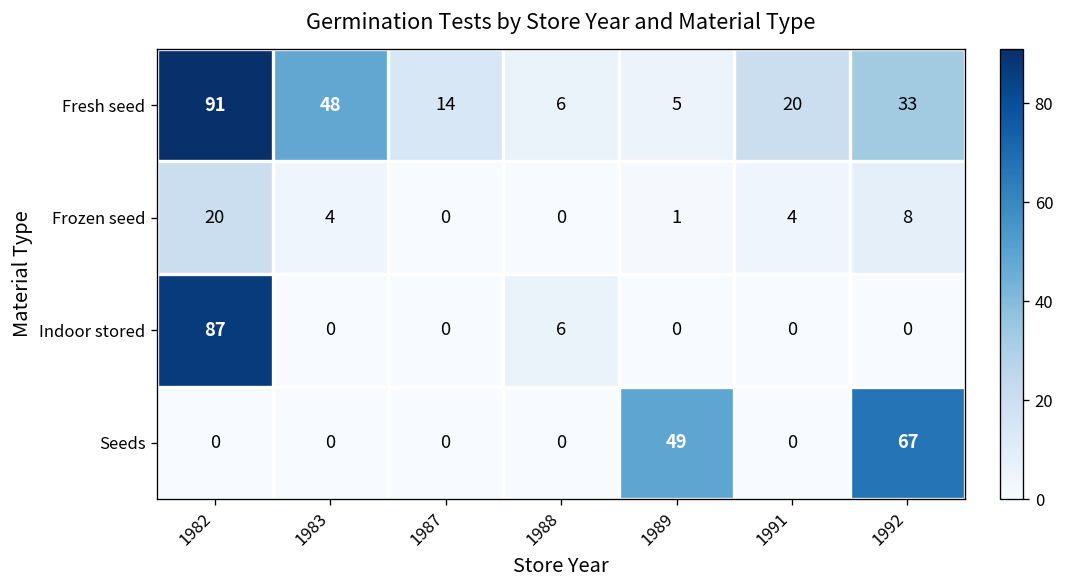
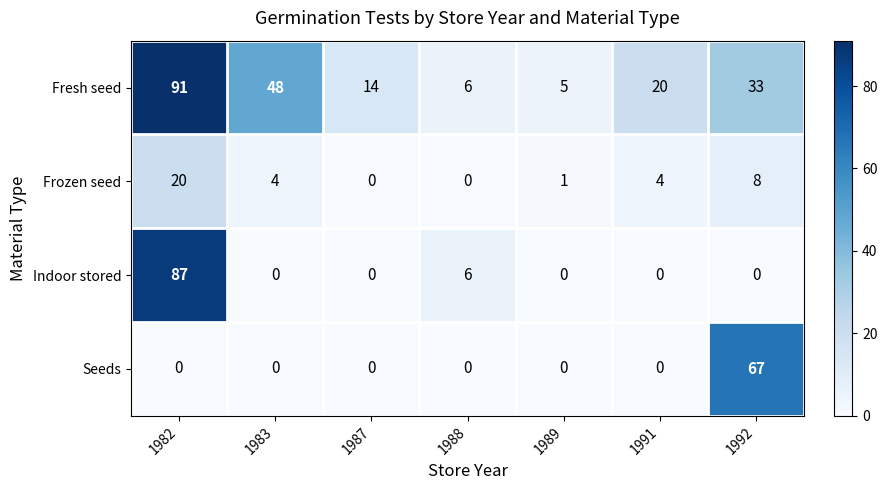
Seeds, 1989: 49 -> 0
